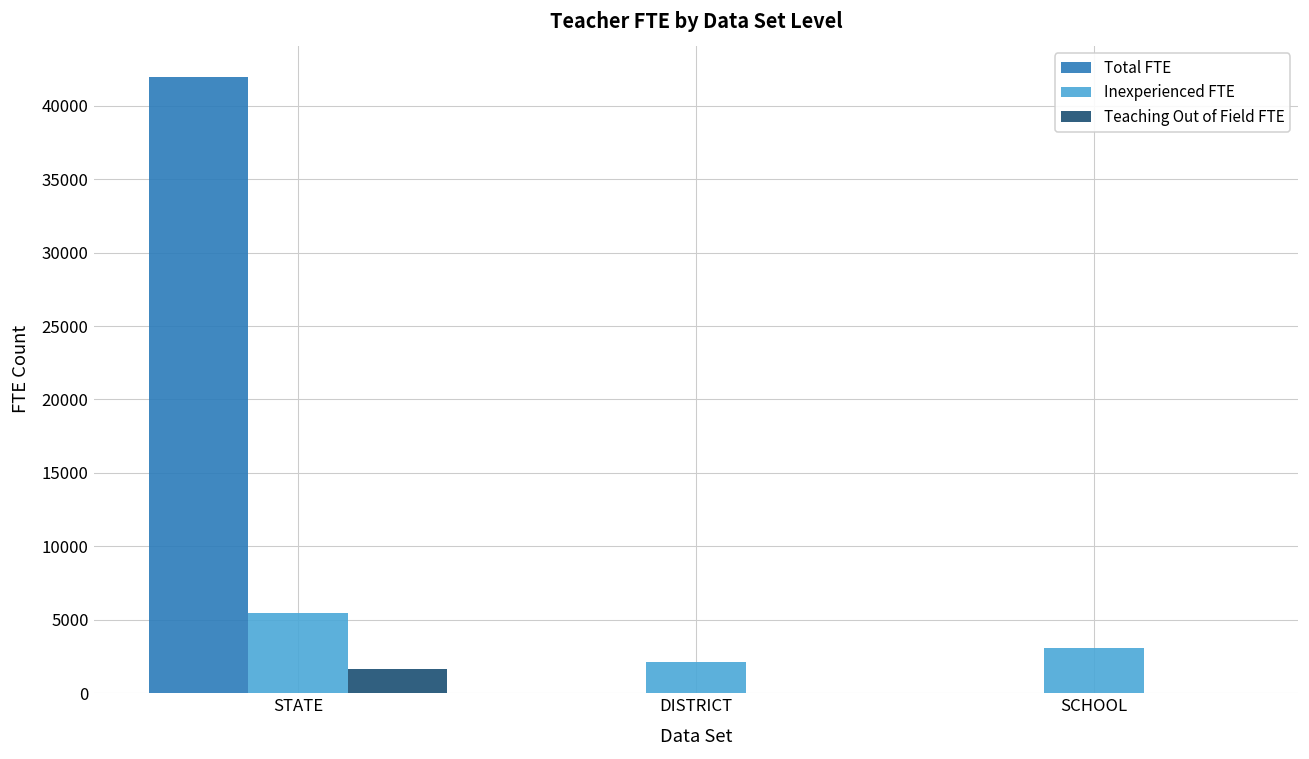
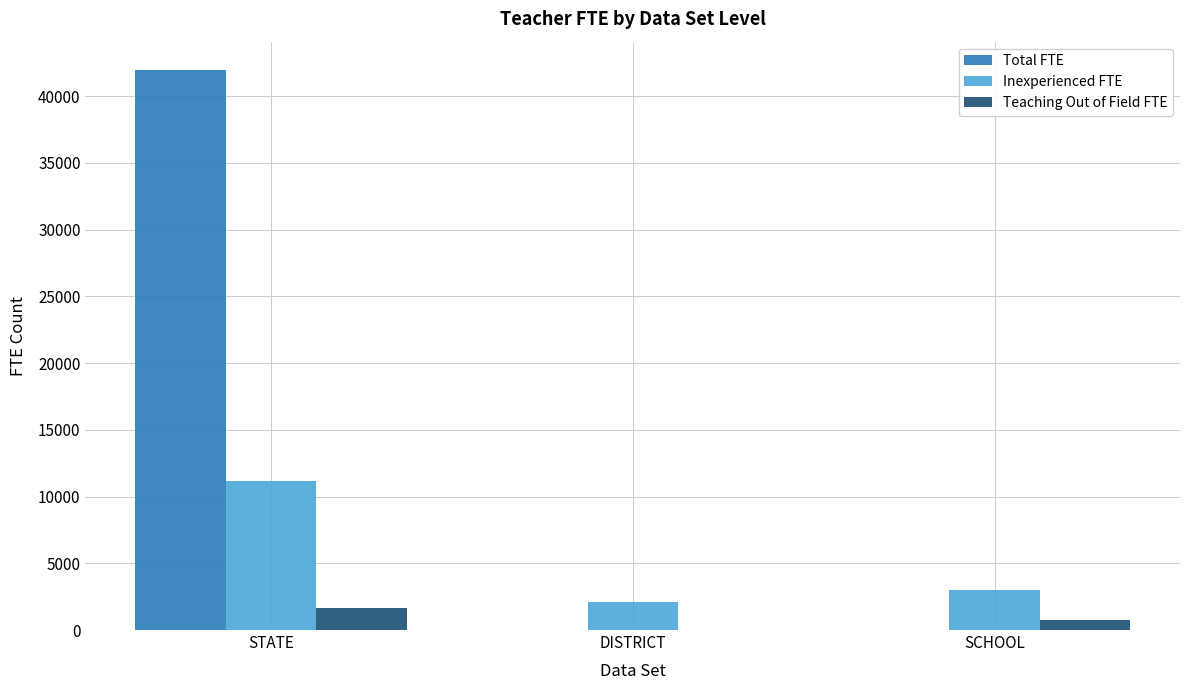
Inexperienced FTE, STATE: 5400 -> 11100
Teaching Out of Field FTE, SCHOOL: 0 -> 700
